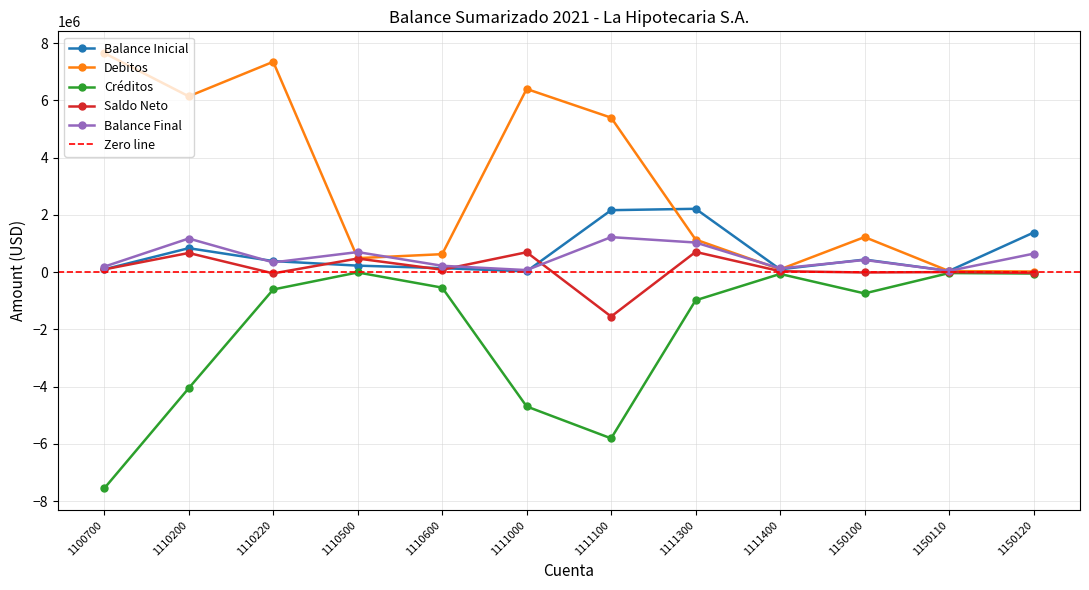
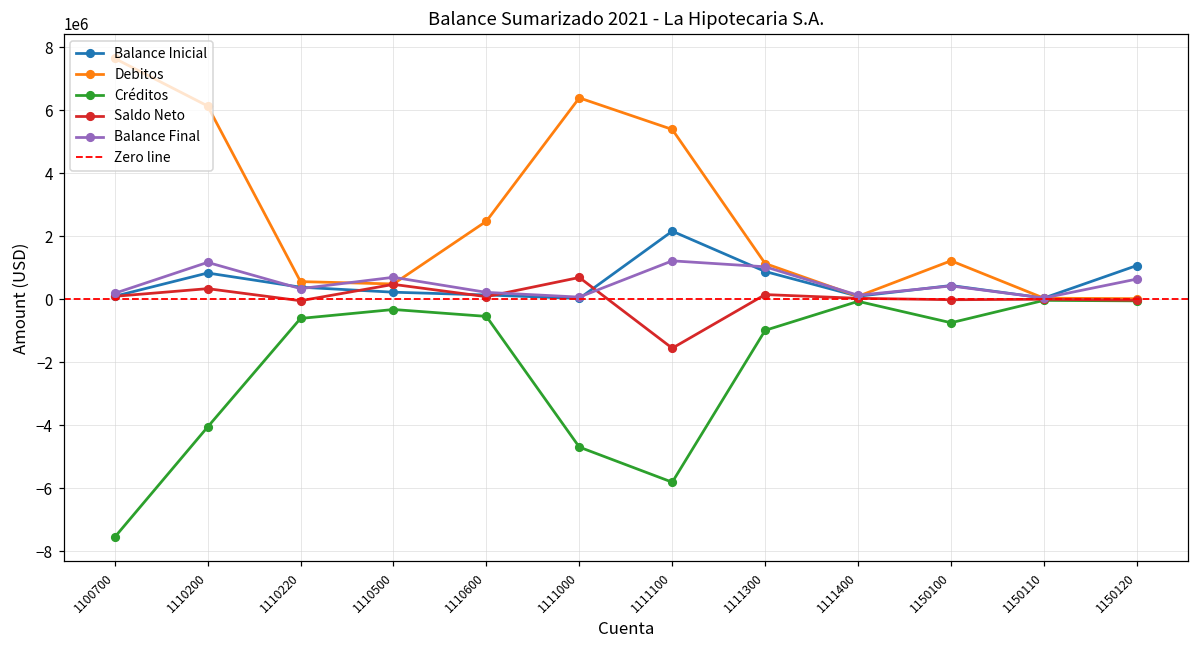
Saldo Neto, 1110200: 700000 -> 300000
Debitos, 1110220: 7300000 -> 600000
Créditos, 1110500: 0 -> -300000
Debitos, 1110600: 600000 -> 2500000
Balance Inicial, 1111300: 2200000 -> 900000
Saldo Neto, 1111300: 700000 -> 100000
Balance Inicial, 1150120: 1400000 -> 1100000
